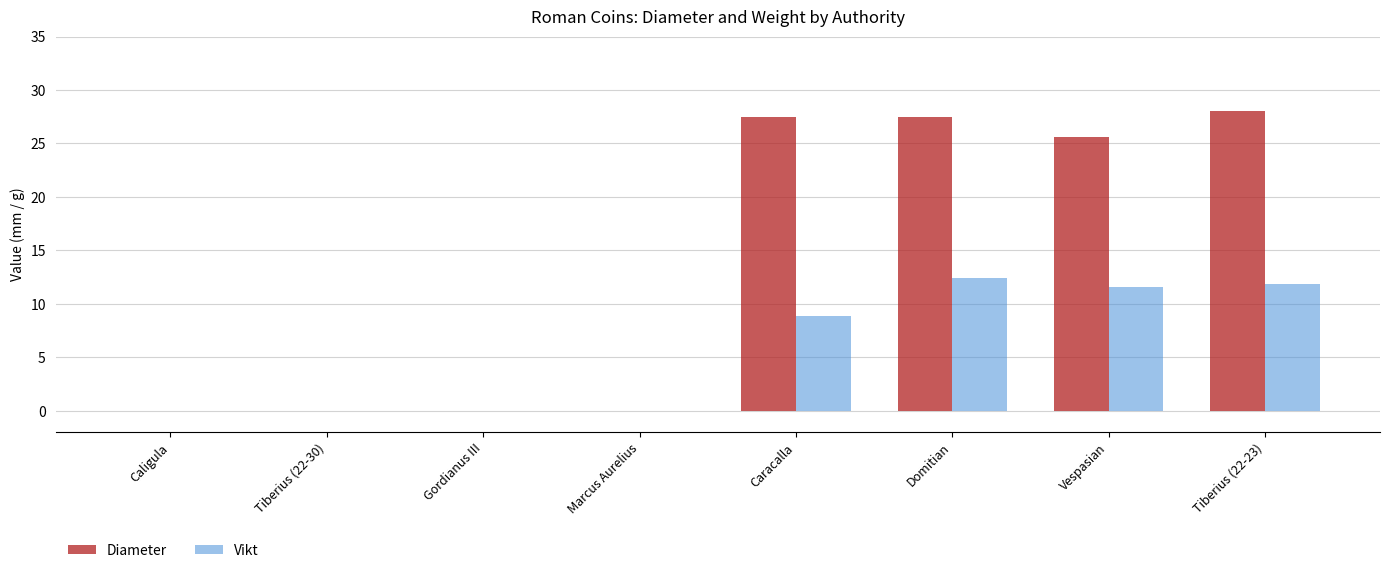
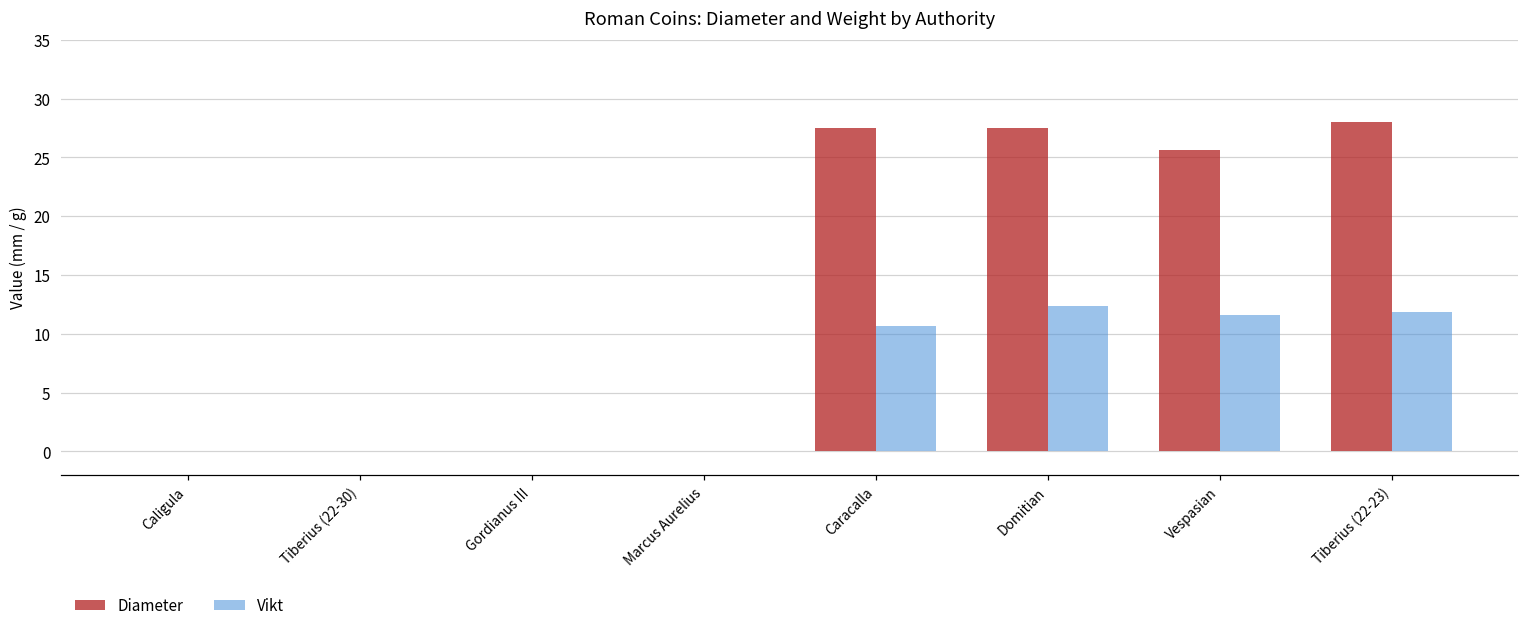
Vikt, Caracalla: 8.8 -> 10.6
